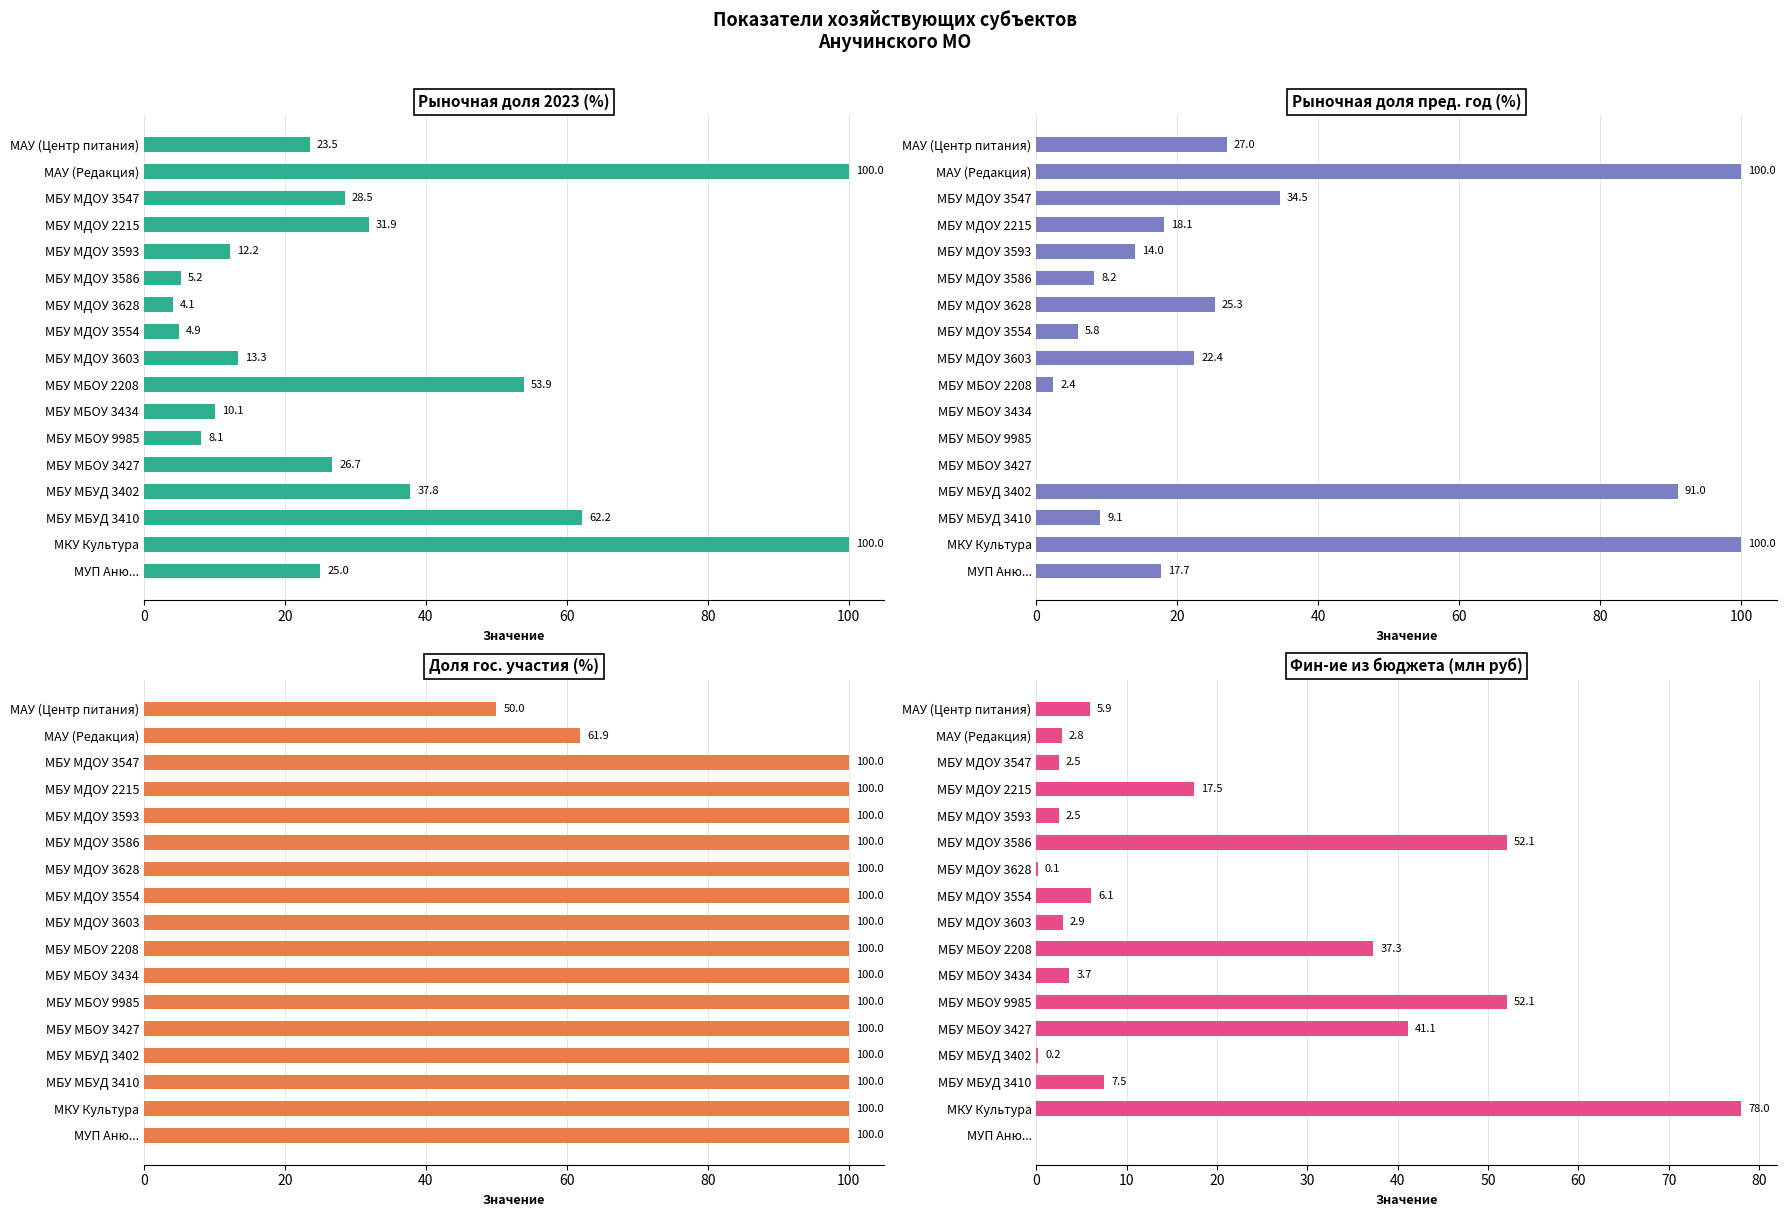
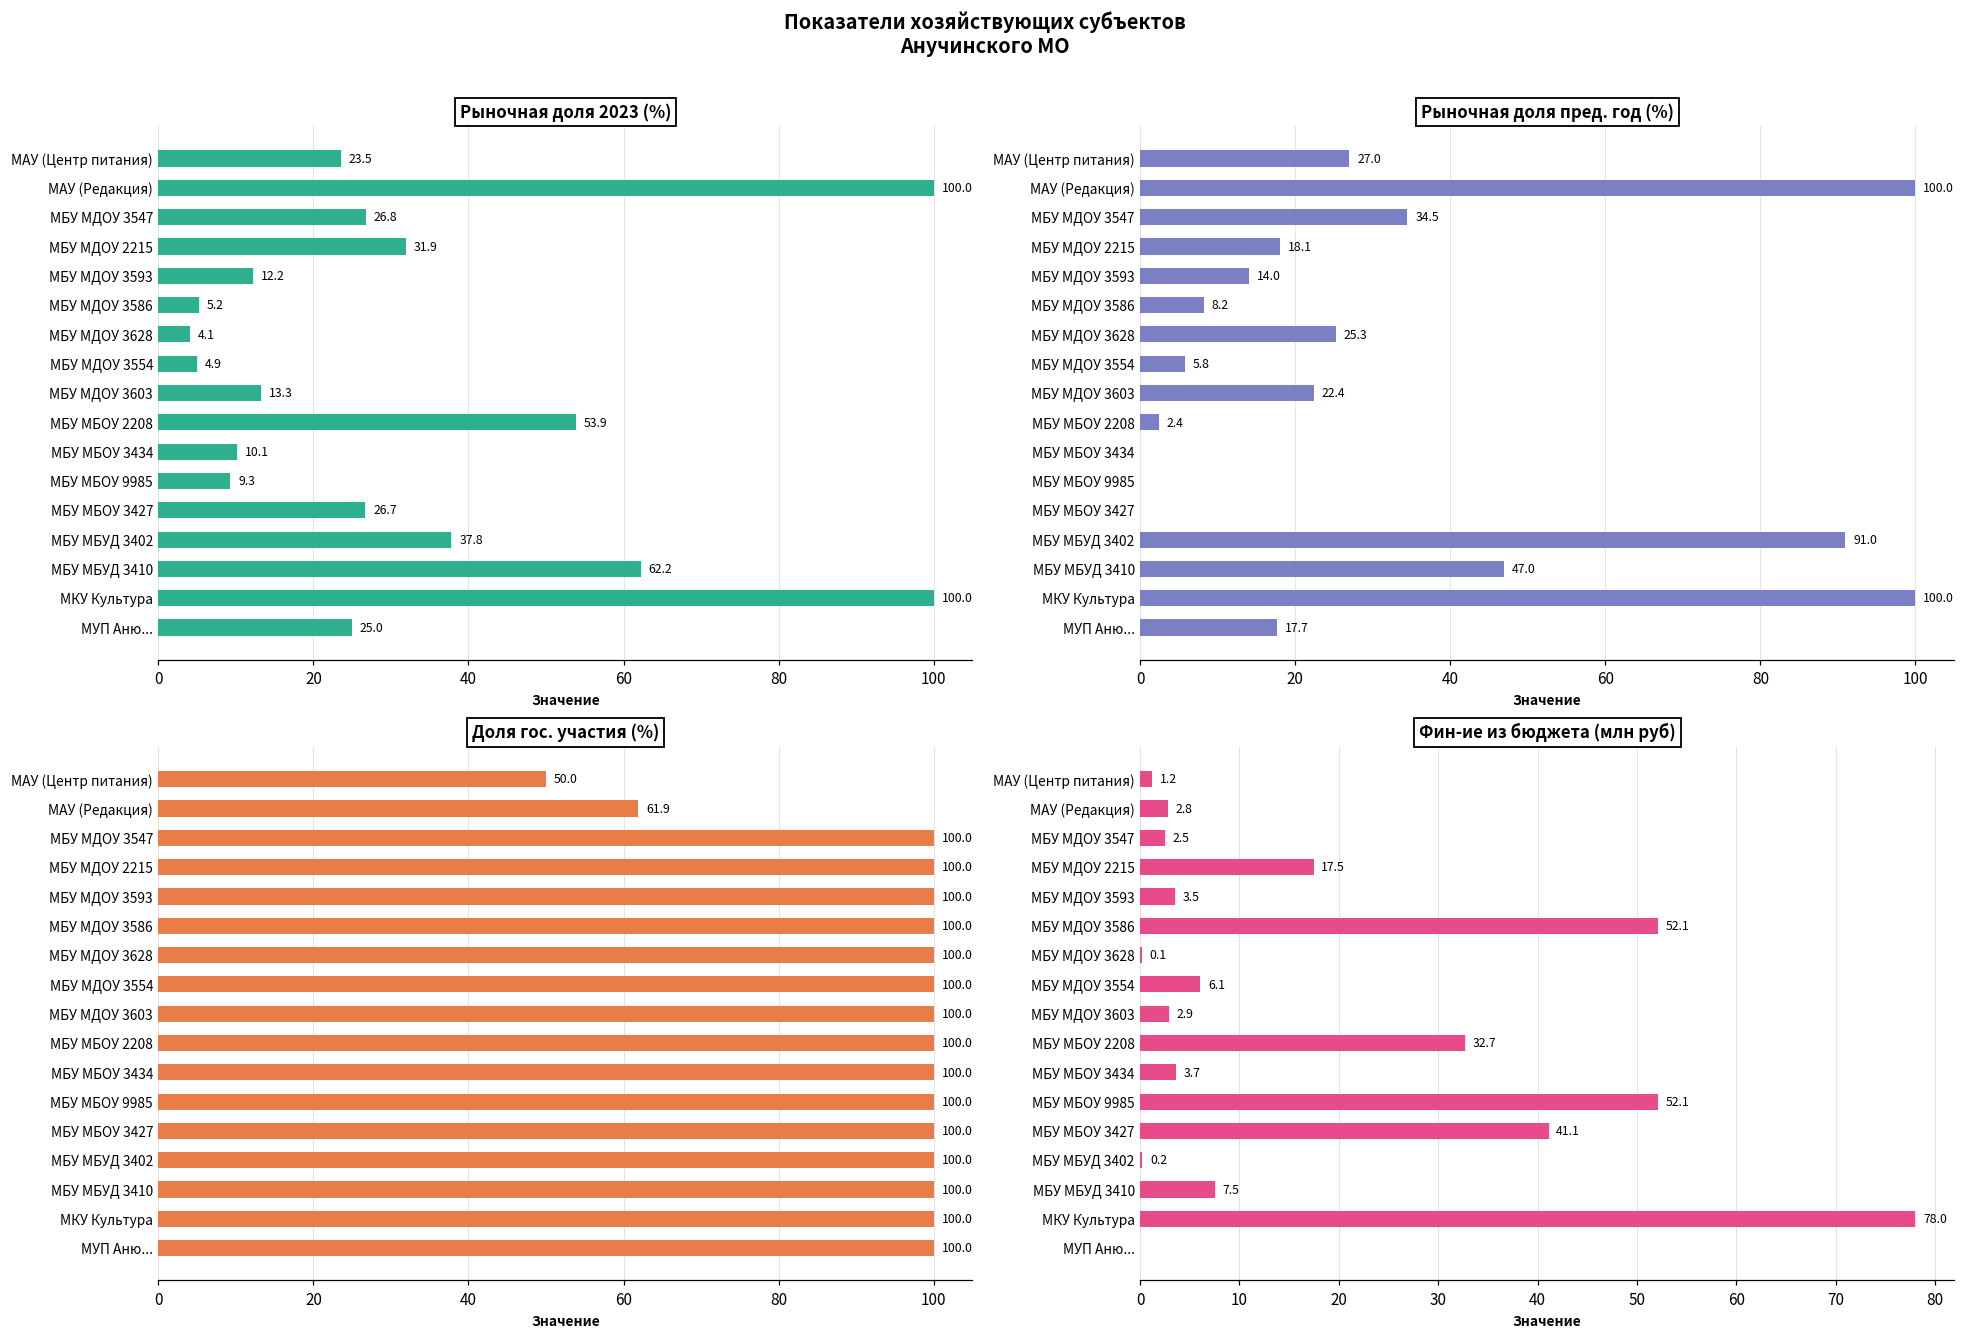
Рыночная доля 2023 (%), МБУ МДОУ 3547: 28.5 -> 26.8
Рыночная доля 2023 (%), МБУ МБОУ 9985: 8.1 -> 9.3
Рыночная доля пред. год (%), МБУ МБУД 3410: 9.1 -> 47.0
Фин-ие из бюджета (млн руб), МАУ (Центр питания): 5.9 -> 1.2
Фин-ие из бюджета (млн руб), МБУ МДОУ 3593: 2.5 -> 3.5
Фин-ие из бюджета (млн руб), МБУ МБОУ 2208: 37.3 -> 32.7
